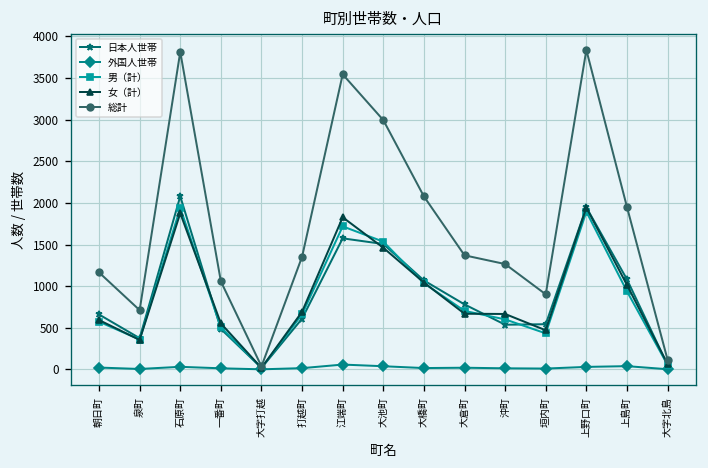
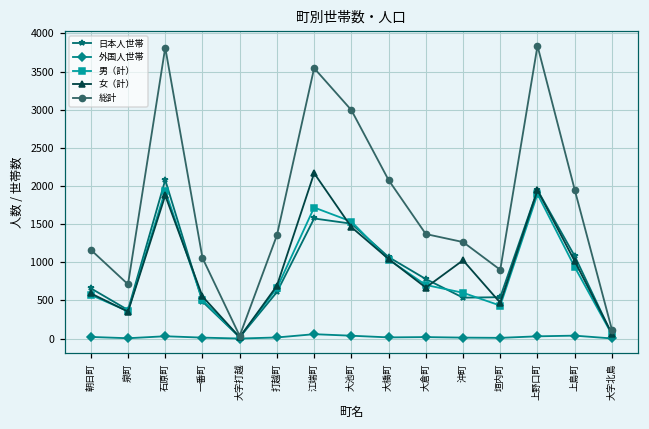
女（計）, 江端町: 1800 -> 2200
女（計）, 沖町: 700 -> 1000
